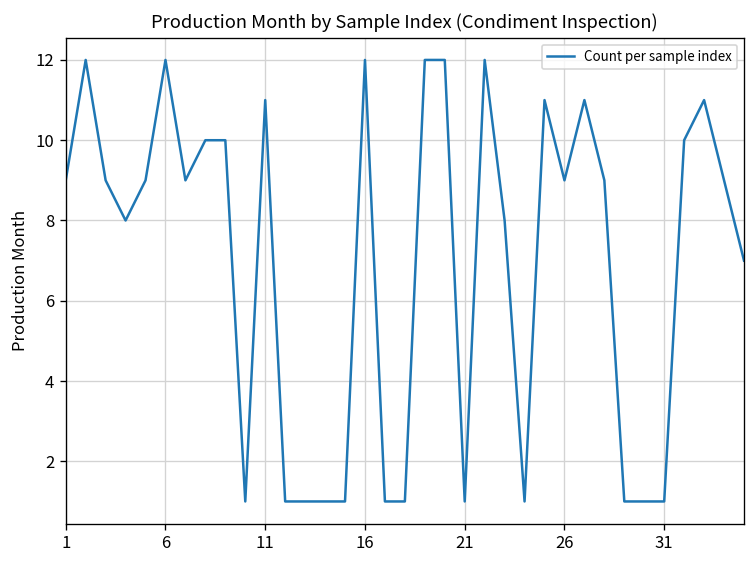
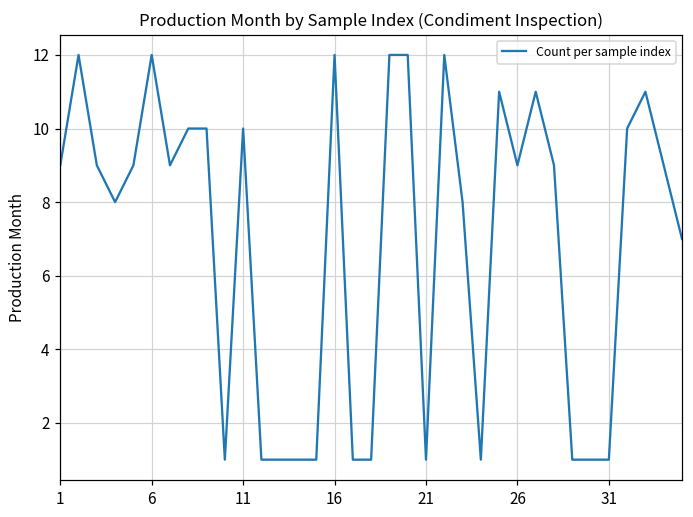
11: 11 -> 10
